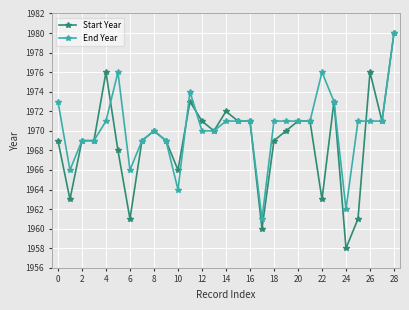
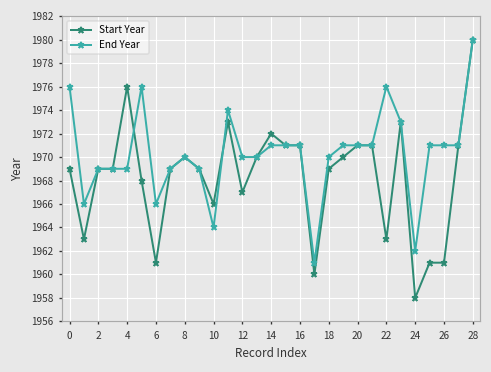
End Year, 0: 1973 -> 1976
End Year, 4: 1971 -> 1969
Start Year, 12: 1971 -> 1967
End Year, 18: 1971 -> 1970
Start Year, 26: 1976 -> 1961
